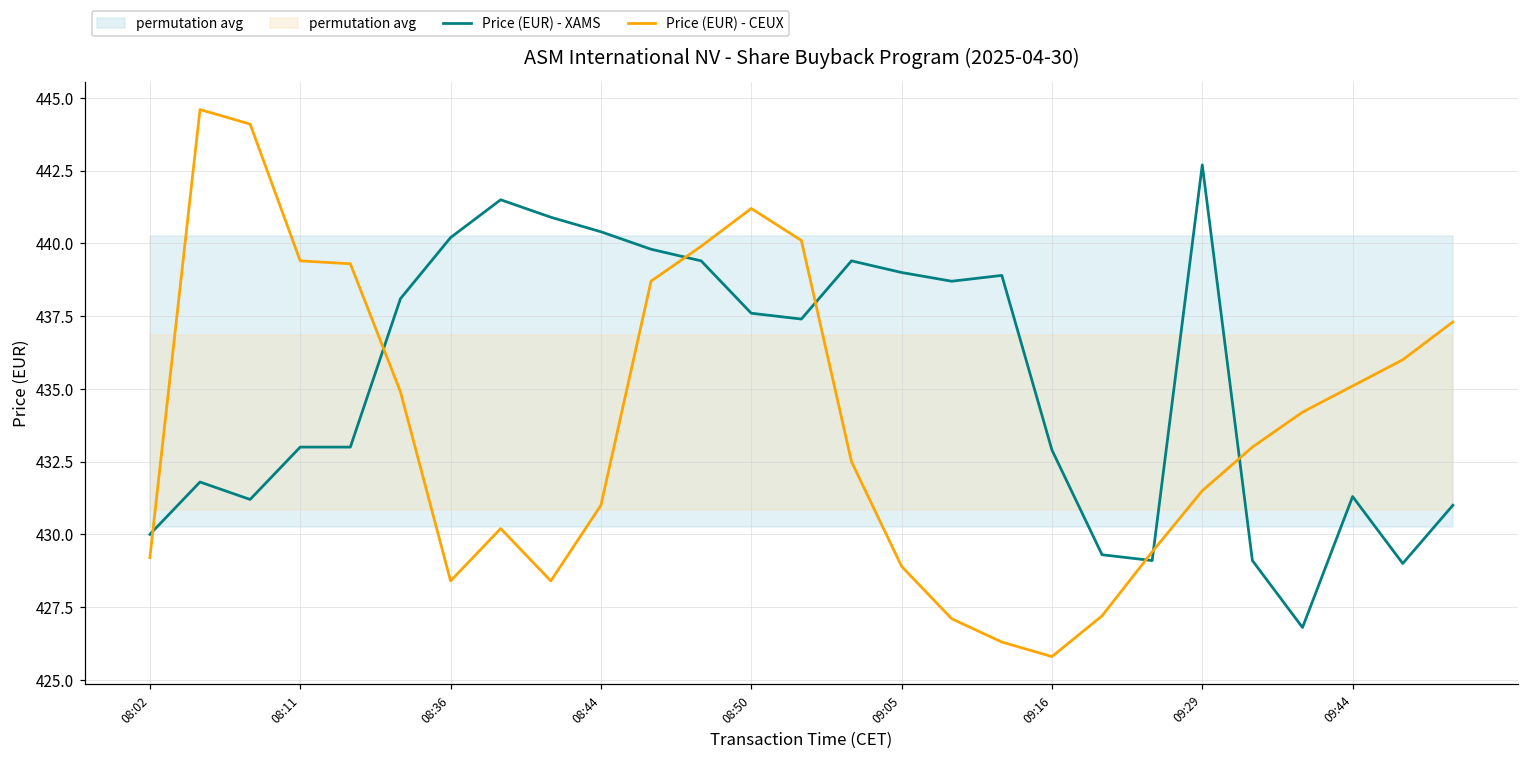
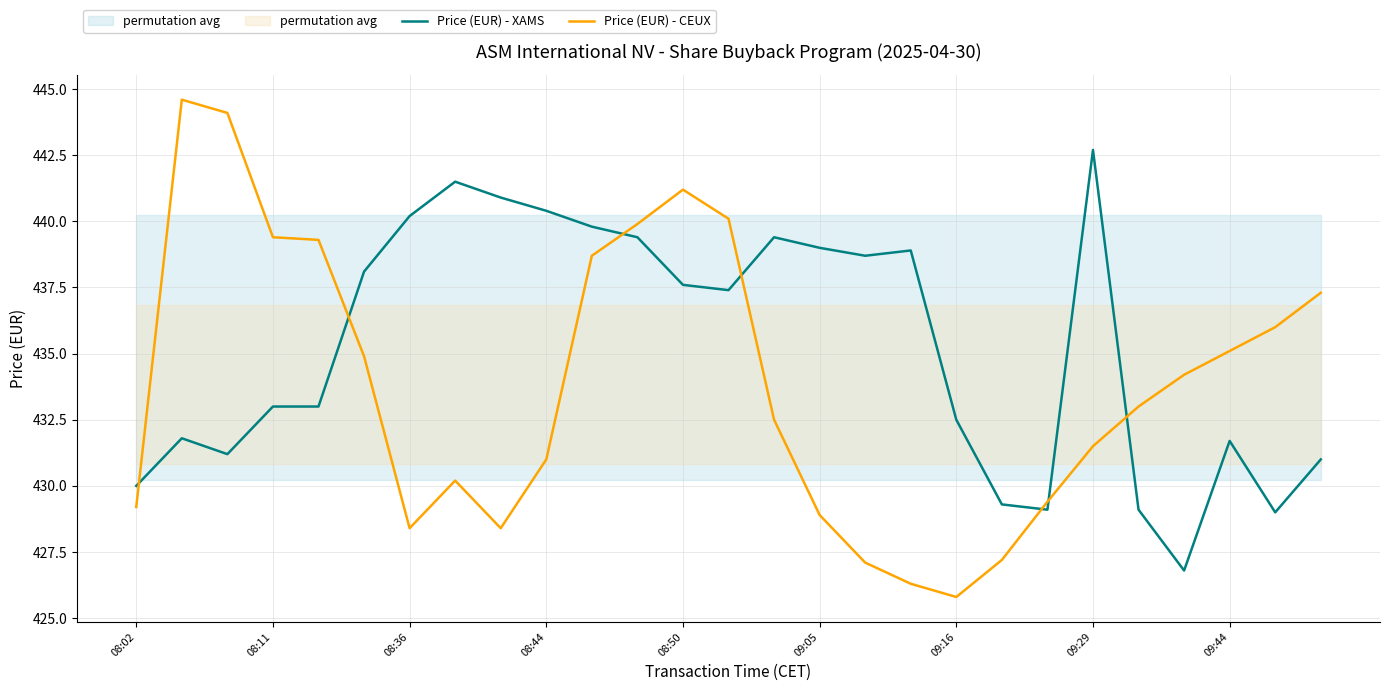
Price (EUR) - XAMS, 09:16: 432.9 -> 432.5
Price (EUR) - XAMS, 09:44: 431.3 -> 431.7
